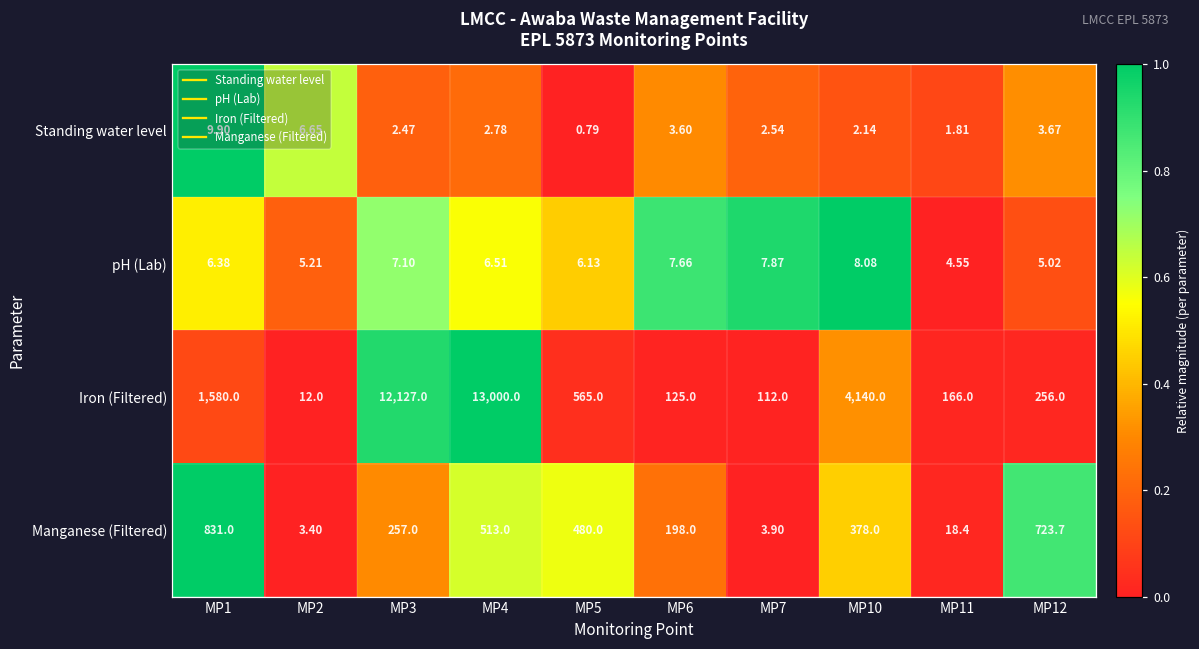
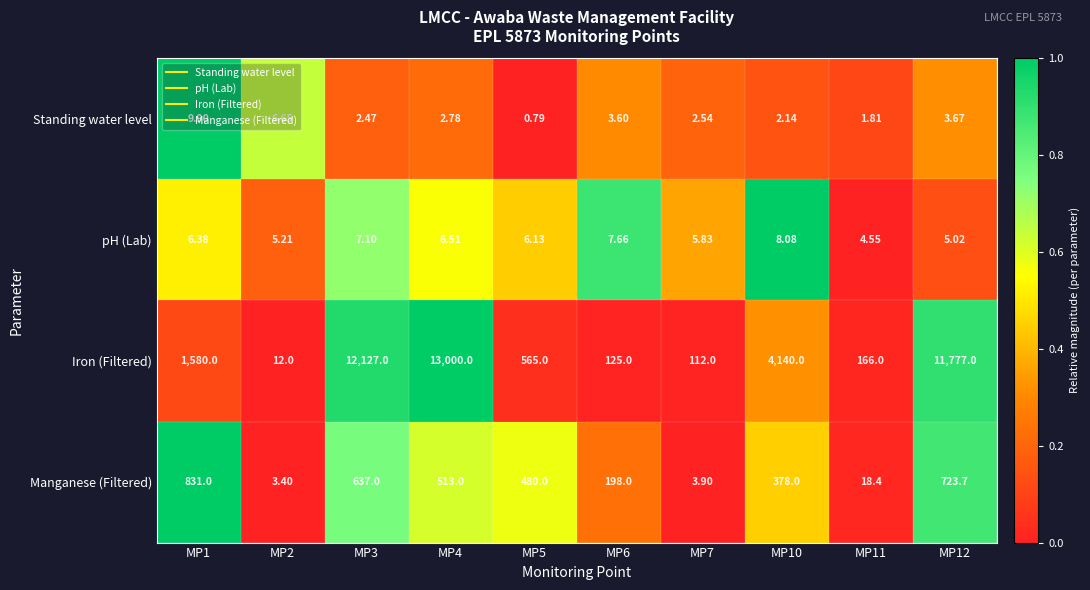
pH (Lab), MP7: 7.87 -> 5.83
Iron (Filtered), MP12: 256.0 -> 11,777.0
Manganese (Filtered), MP3: 257.0 -> 637.0
